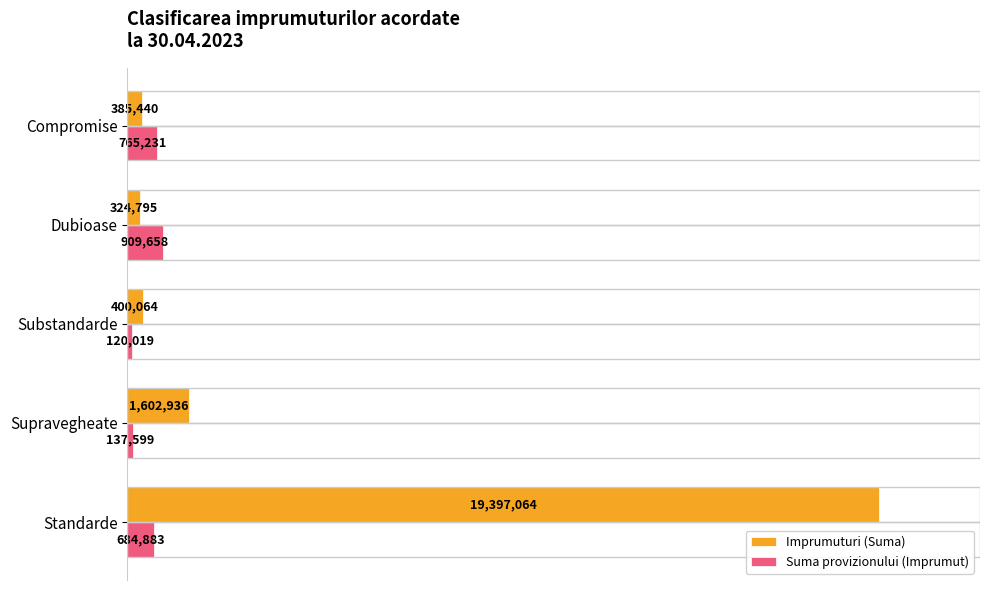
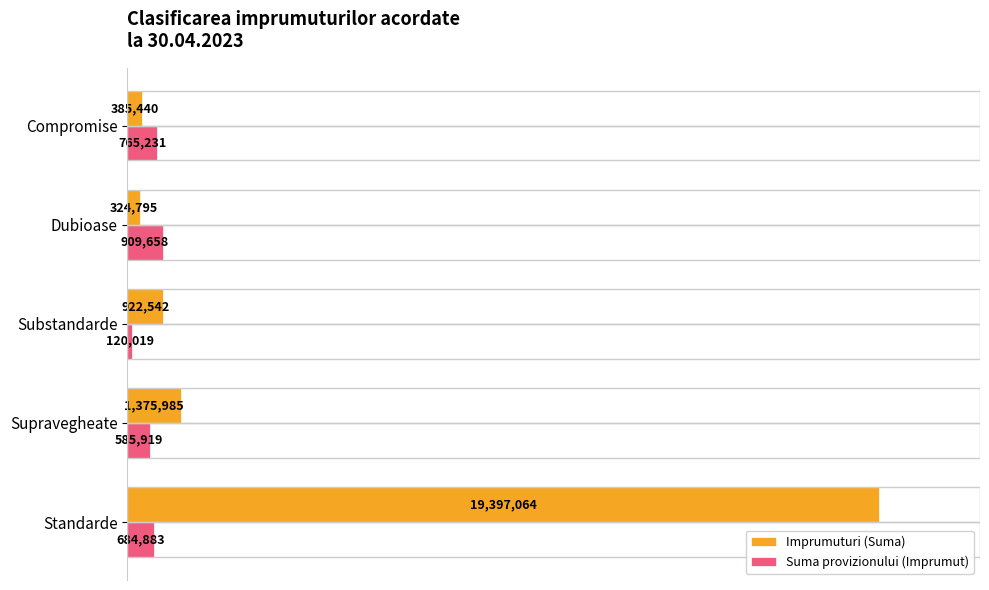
Imprumuturi (Suma), Substandarde: 400,064 -> 922,542
Imprumuturi (Suma), Supravegheate: 1,602,936 -> 1,375,985
Suma provizionului (Imprumut), Supravegheate: 137,599 -> 585,919
